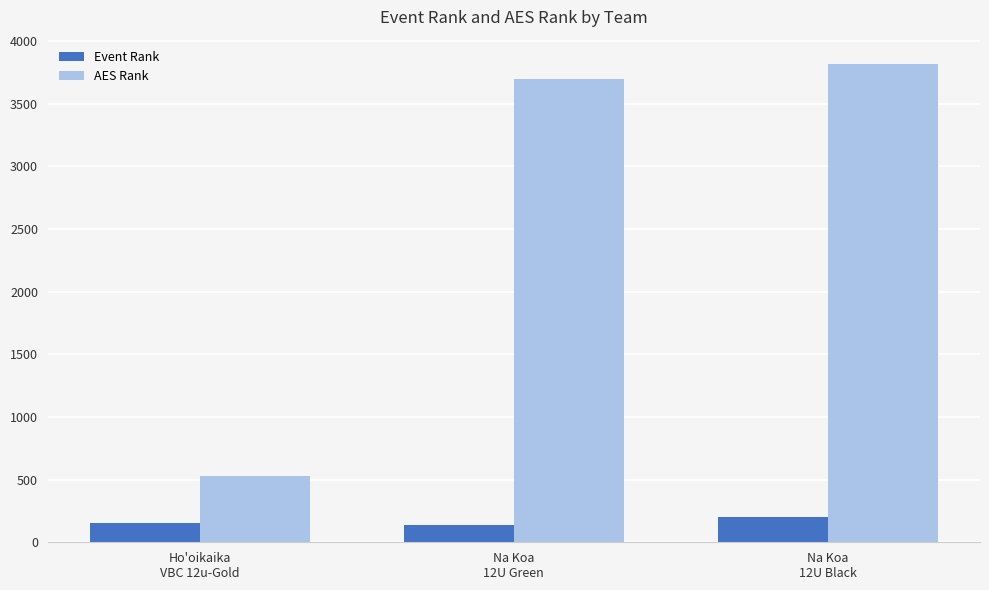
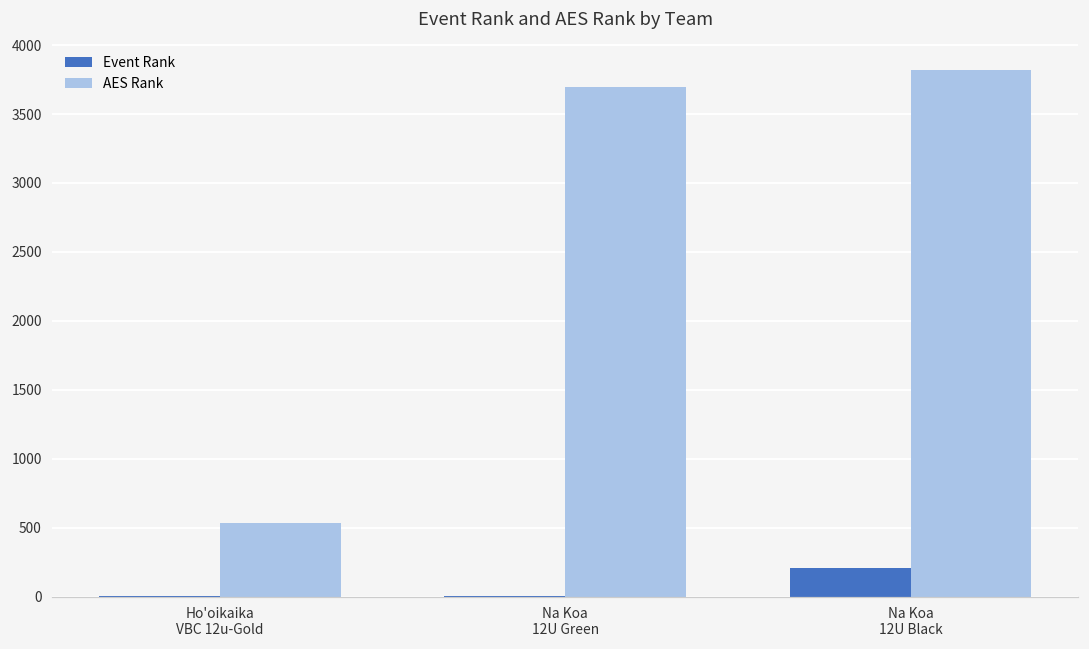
Event Rank, Ho'oikaika VBC 12u-Gold: 160 -> 0
Event Rank, Na Koa 12U Green: 140 -> 0
